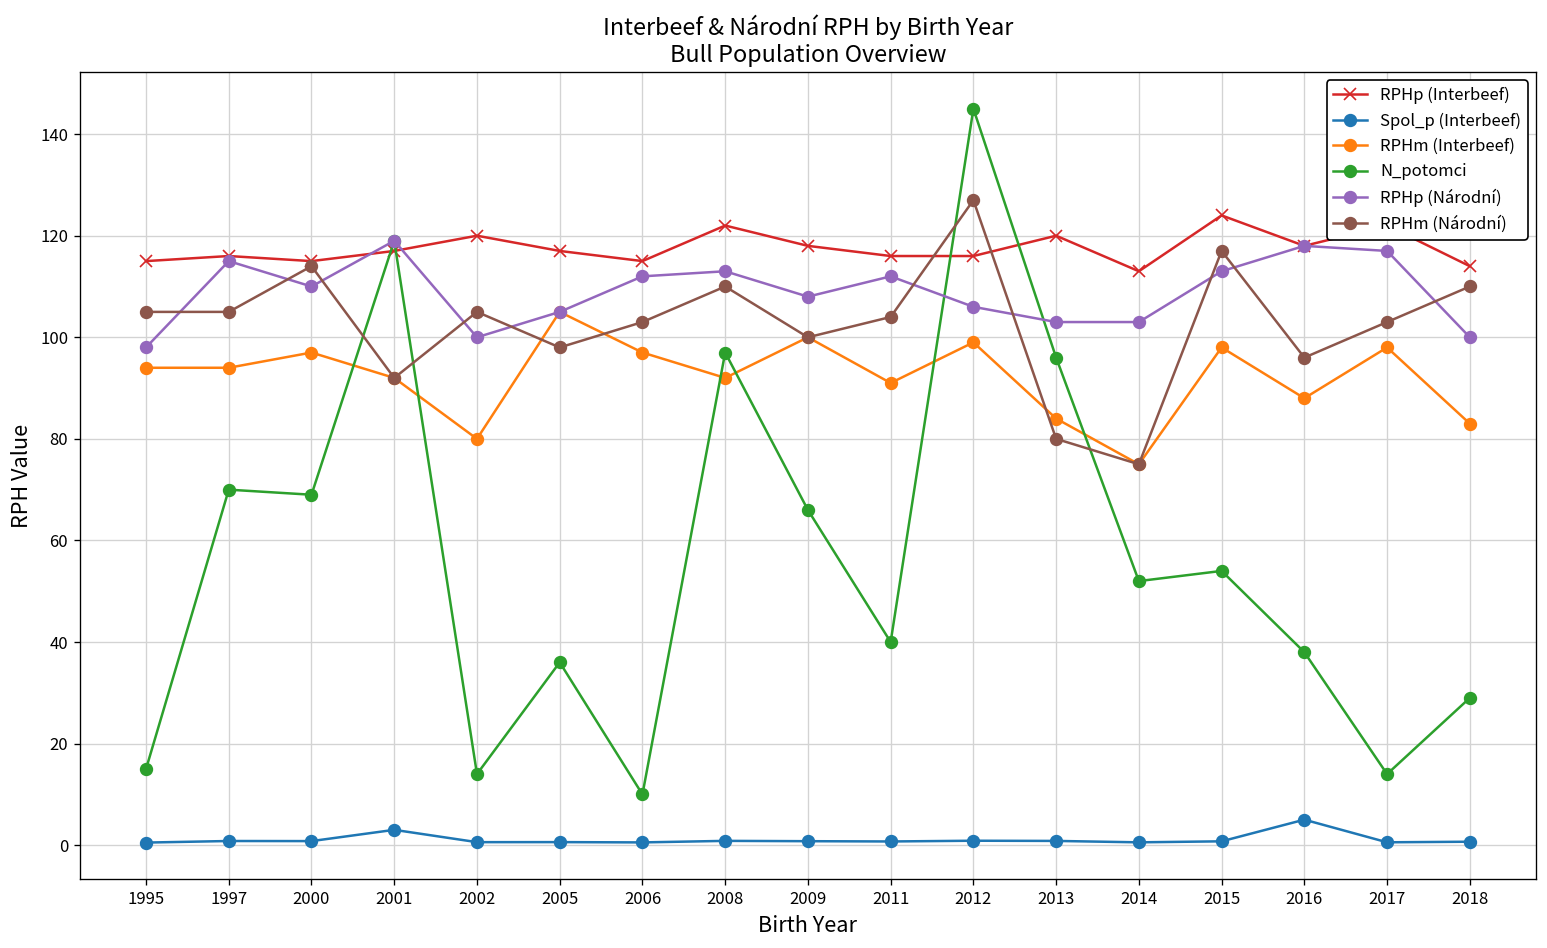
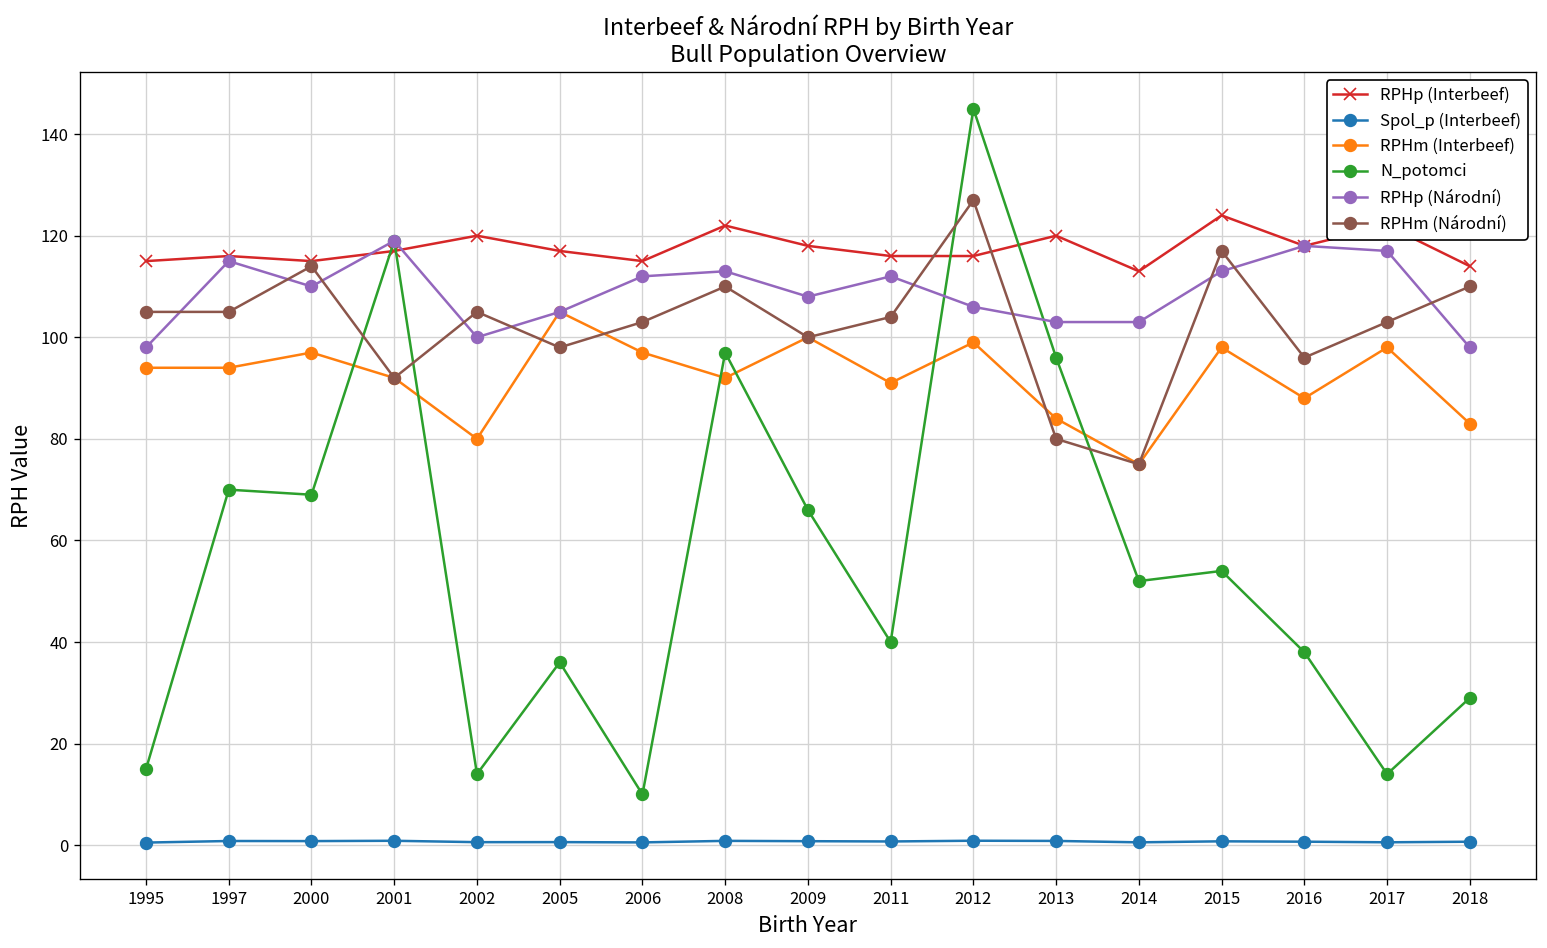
Spol_p (Interbeef), 2001: 3 -> 1
Spol_p (Interbeef), 2016: 5 -> 1
RPHp (Národní), 2018: 100 -> 98
